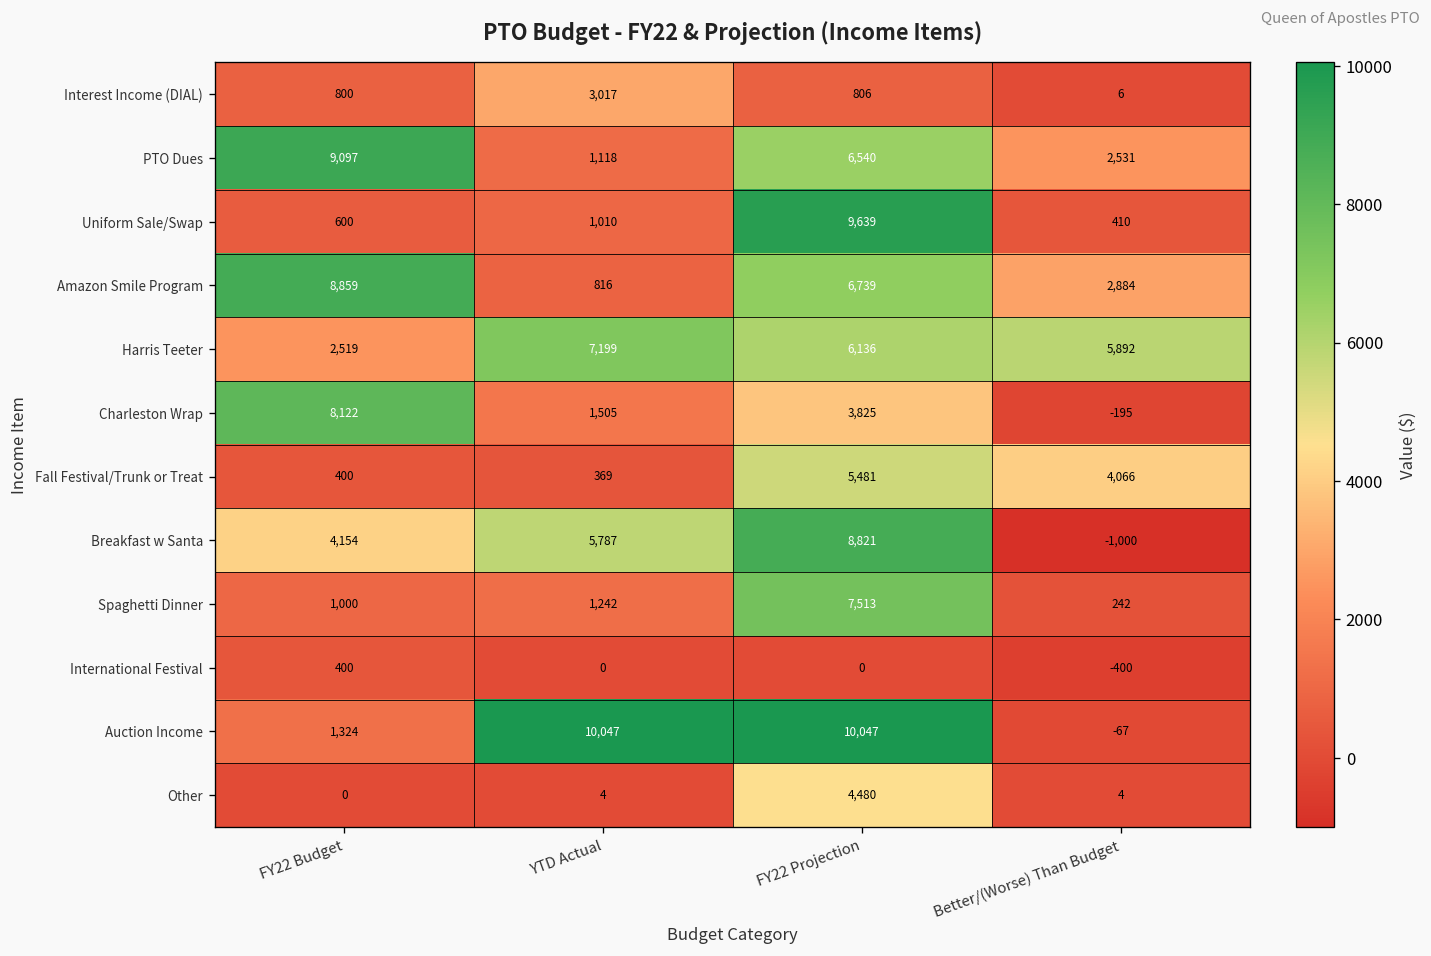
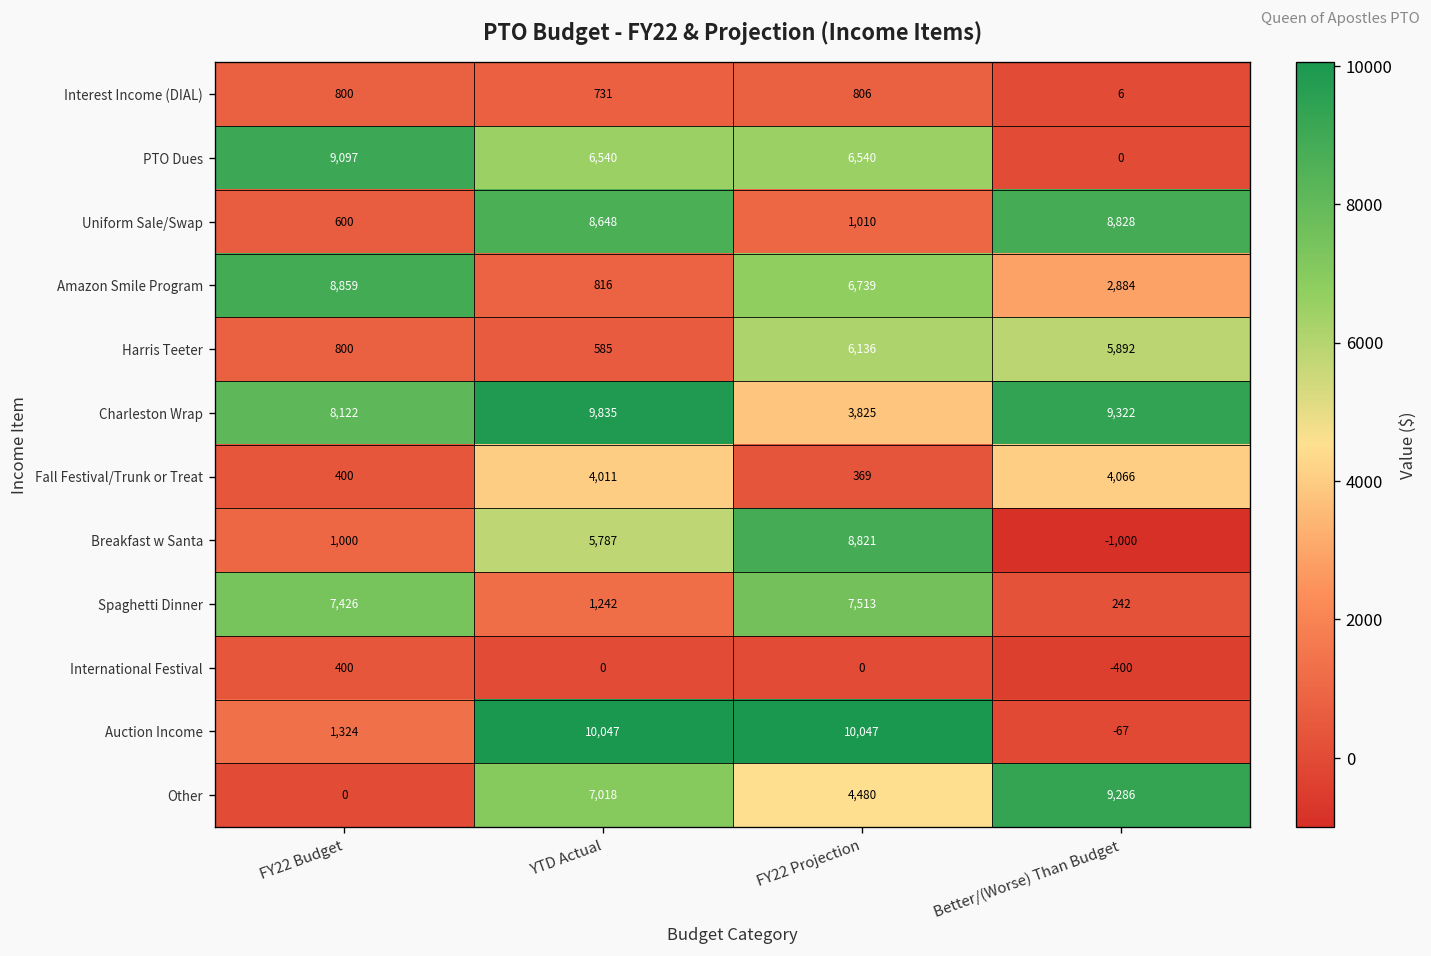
Interest Income (DIAL), YTD Actual: 3,017 -> 731
PTO Dues, YTD Actual: 1,118 -> 6,540
PTO Dues, Better/(Worse) Than Budget: 2,531 -> 0
Uniform Sale/Swap, YTD Actual: 1,010 -> 8,648
Uniform Sale/Swap, FY22 Projection: 9,639 -> 1,010
Uniform Sale/Swap, Better/(Worse) Than Budget: 410 -> 8,828
Harris Teeter, FY22 Budget: 2,519 -> 800
Harris Teeter, YTD Actual: 7,199 -> 585
Charleston Wrap, YTD Actual: 1,505 -> 9,835
Charleston Wrap, Better/(Worse) Than Budget: -195 -> 9,322
Fall Festival/Trunk or Treat, YTD Actual: 369 -> 4,011
Fall Festival/Trunk or Treat, FY22 Projection: 5,481 -> 369
Breakfast w Santa, FY22 Budget: 4,154 -> 1,000
Spaghetti Dinner, FY22 Budget: 1,000 -> 7,426
Other, YTD Actual: 4 -> 7,018
Other, Better/(Worse) Than Budget: 4 -> 9,286
